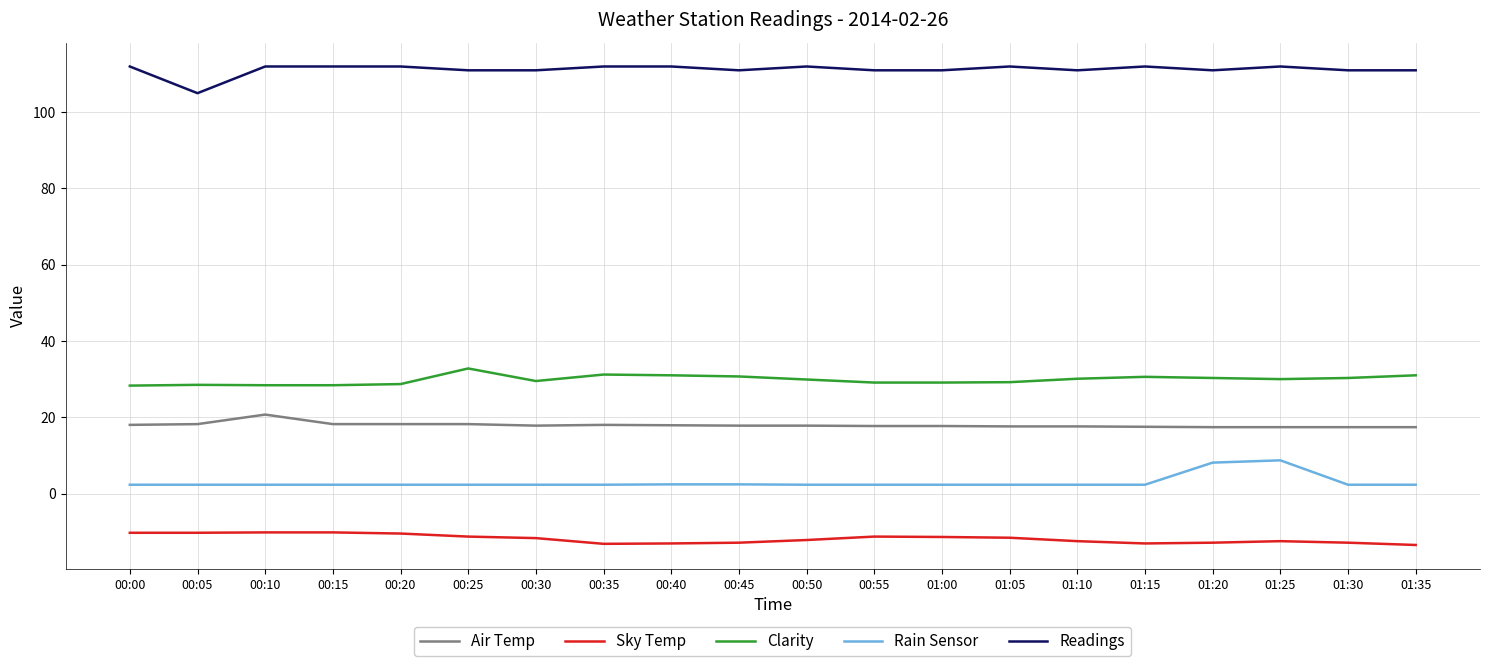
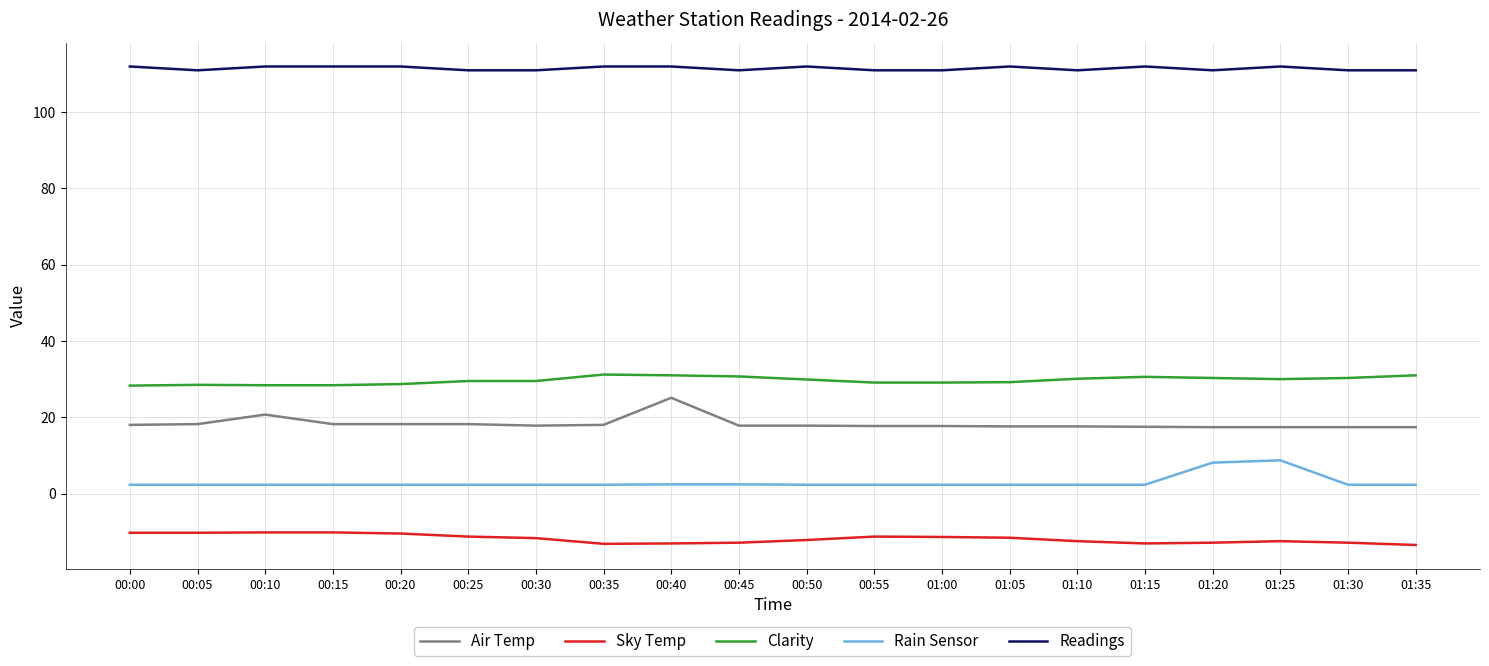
Readings, 00:05: 105 -> 111
Clarity, 00:25: 33 -> 30
Air Temp, 00:40: 18 -> 25
